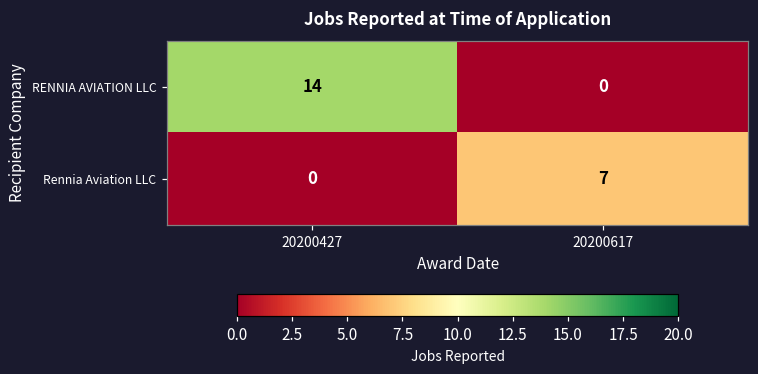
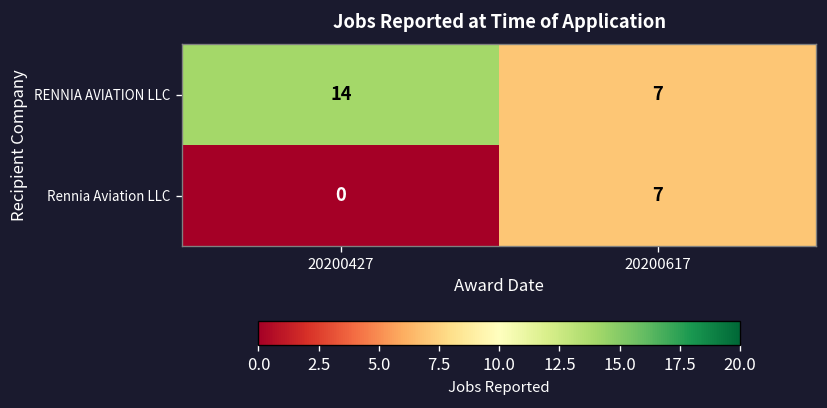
RENNIA AVIATION LLC, 20200617: 0 -> 7
